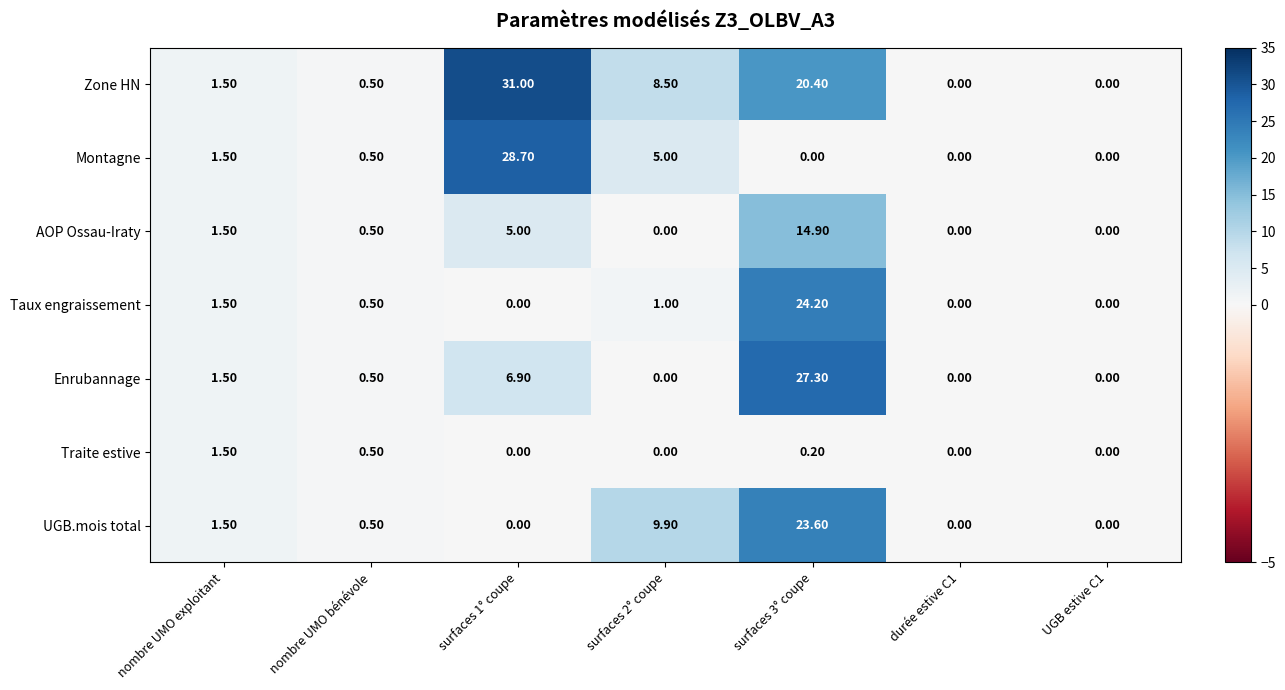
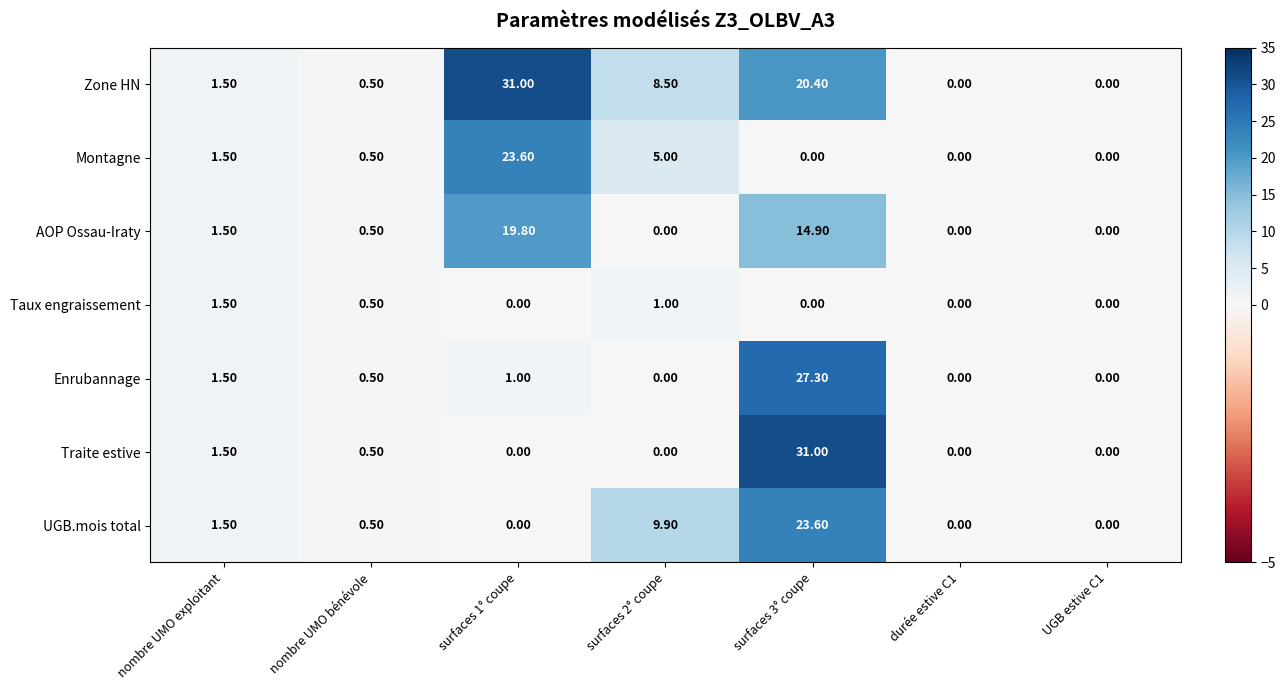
Montagne, surfaces 1° coupe: 28.70 -> 23.60
AOP Ossau-Iraty, surfaces 1° coupe: 5.00 -> 19.80
Taux engraissement, surfaces 3° coupe: 24.20 -> 0.00
Enrubannage, surfaces 1° coupe: 6.90 -> 1.00
Traite estive, surfaces 3° coupe: 0.20 -> 31.00
